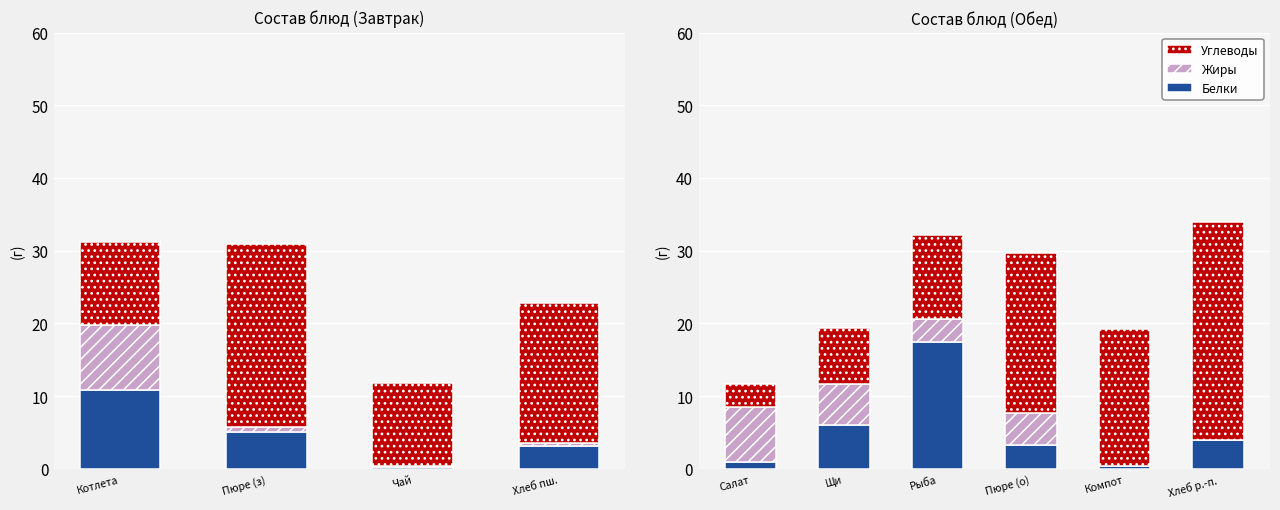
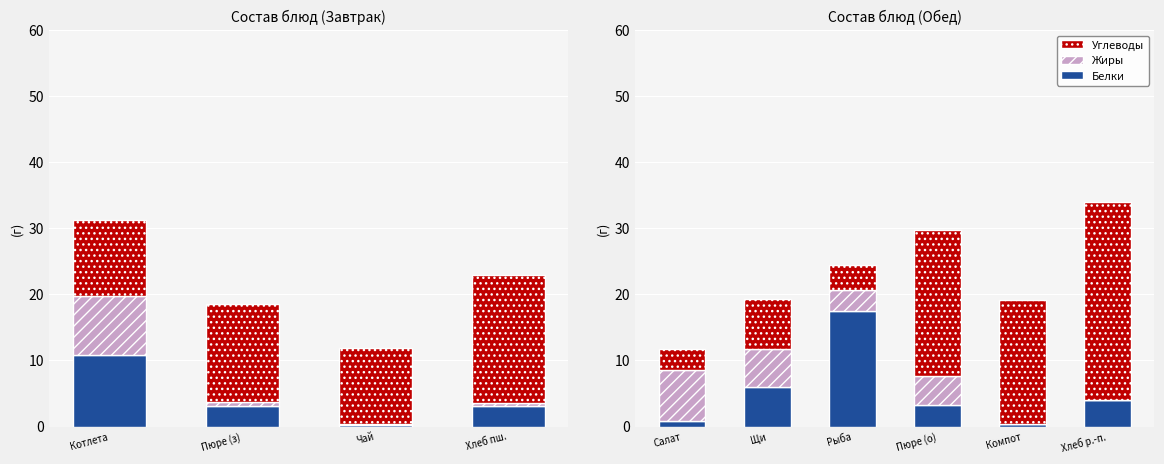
Состав блюд (Завтрак), Белки, Пюре (з): 5 -> 3
Состав блюд (Завтрак), Углеводы, Пюре (з): 25 -> 15
Состав блюд (Обед), Углеводы, Рыба: 11 -> 4
